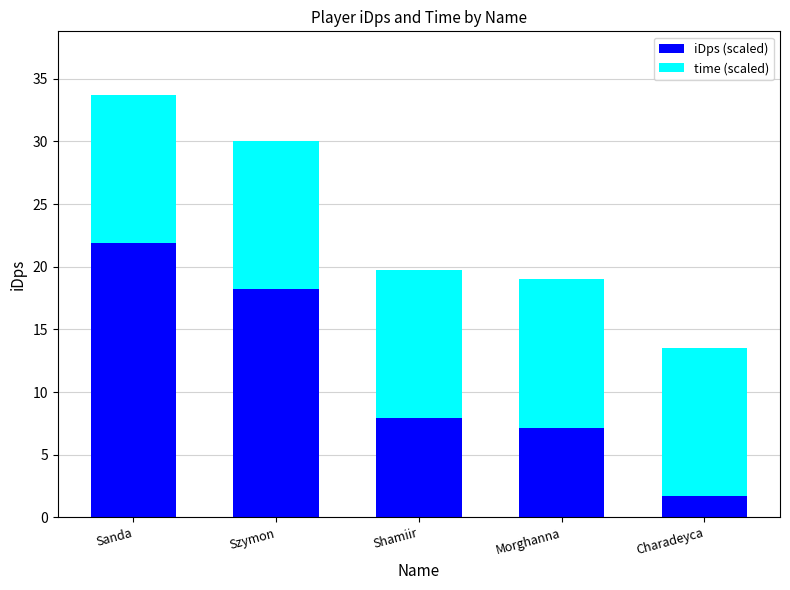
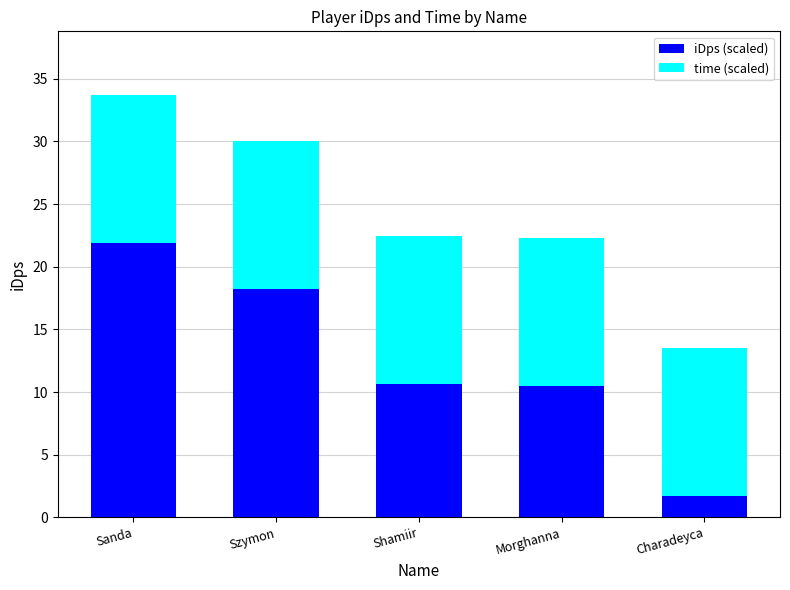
iDps (scaled), Shamiir: 7.9 -> 10.6
iDps (scaled), Morghanna: 7.1 -> 10.5
